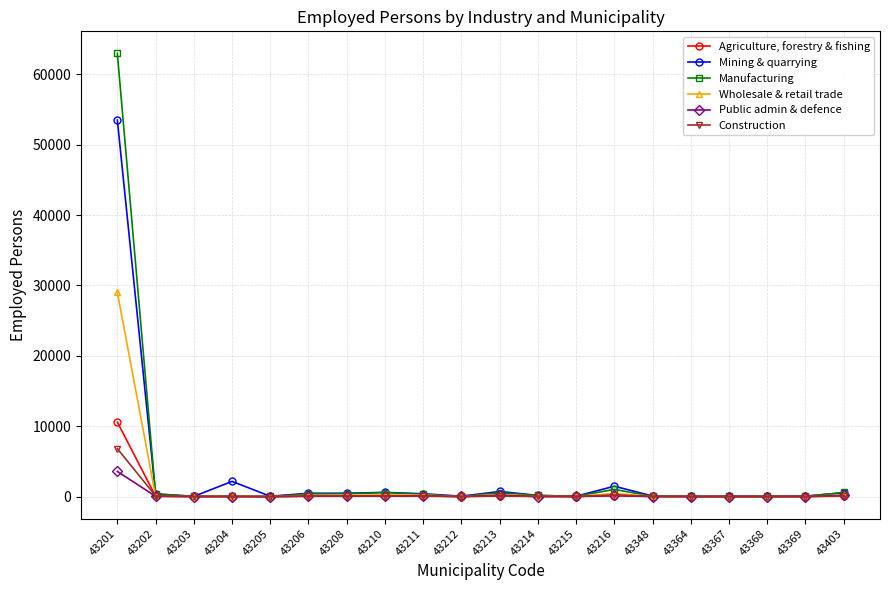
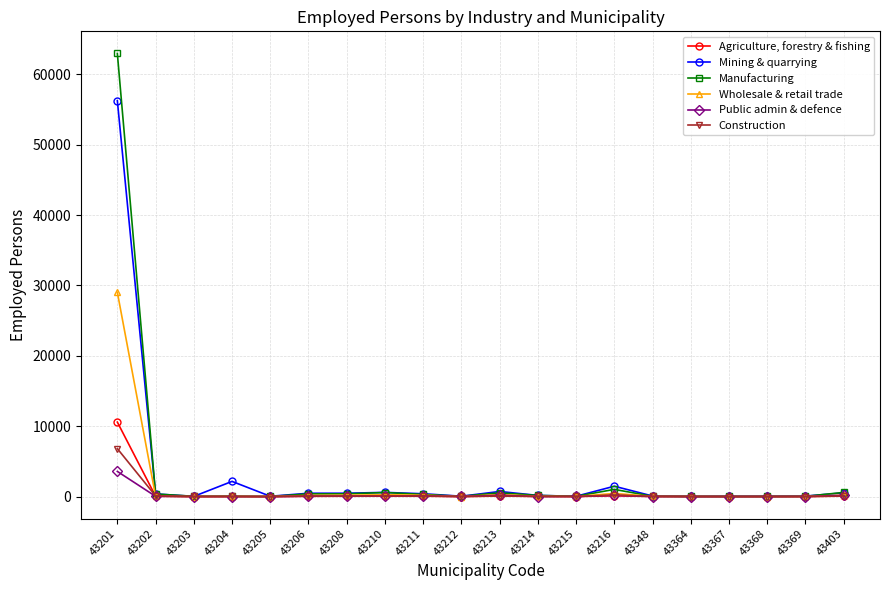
Mining & quarrying, 43201: 54000 -> 56000
